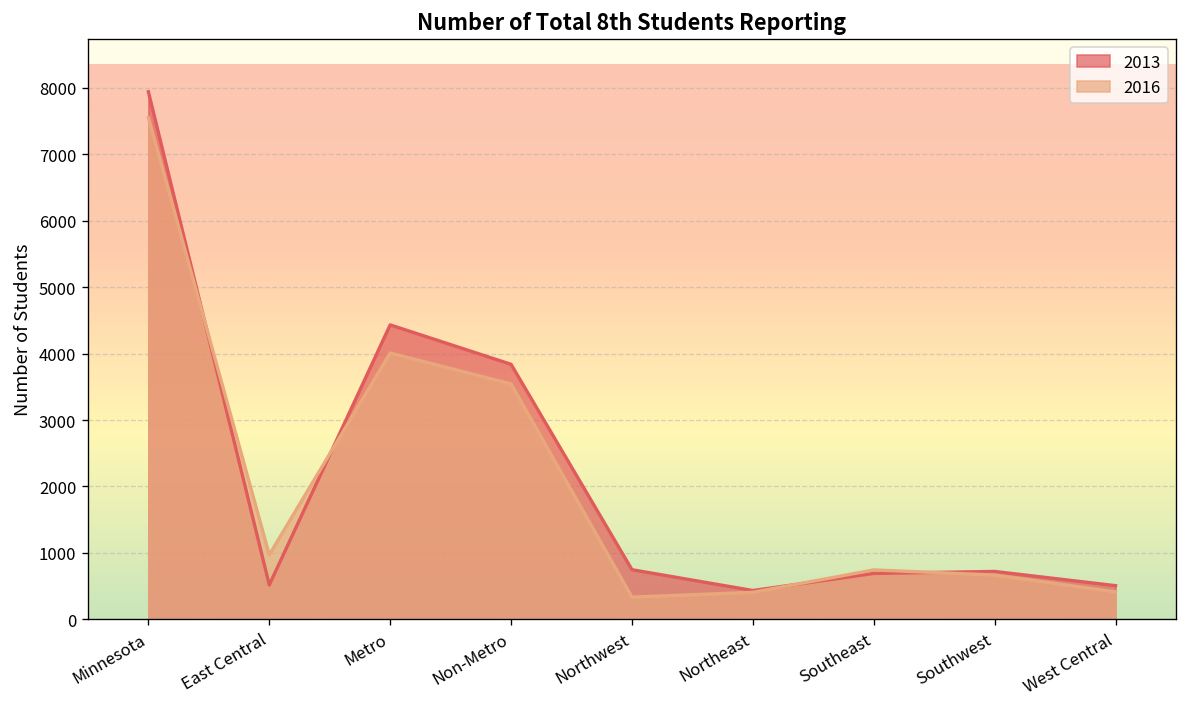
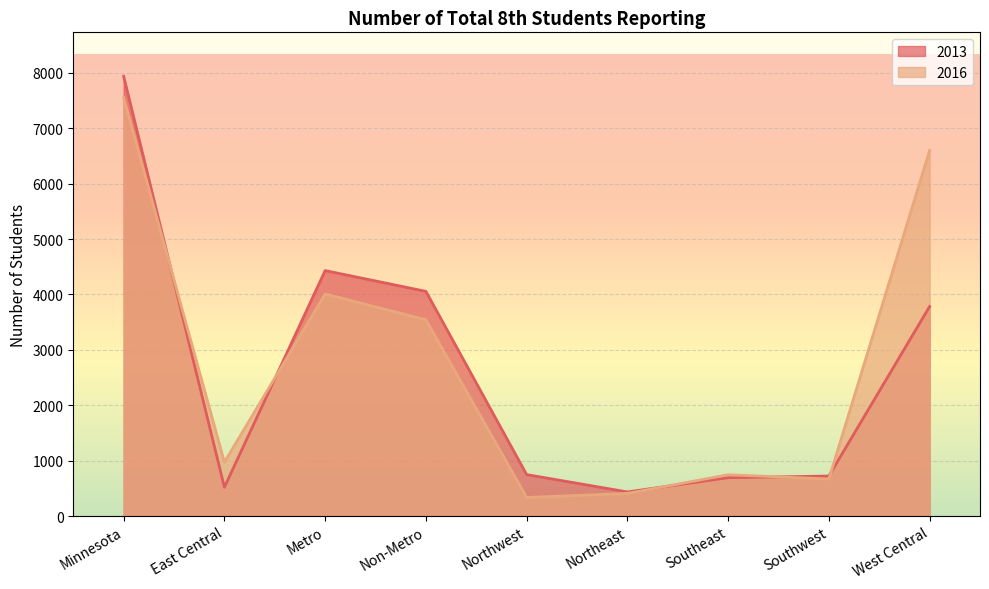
2013, Non-Metro: 3800 -> 4100
2013, West Central: 500 -> 3800
2016, West Central: 400 -> 6600
